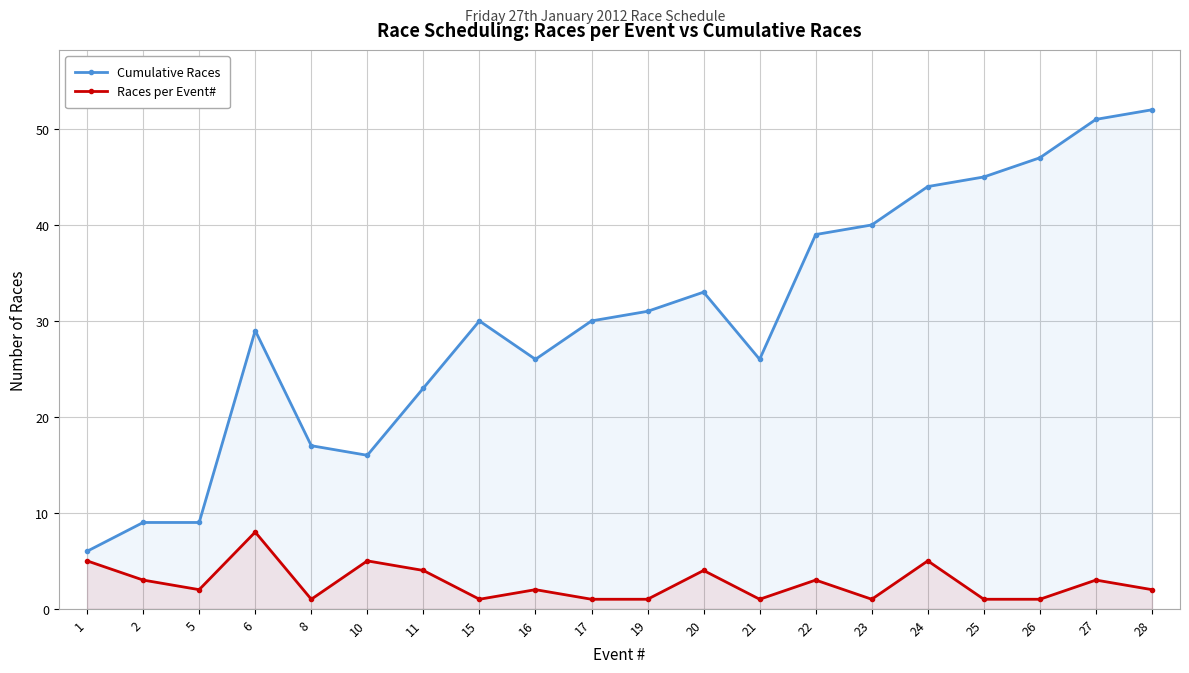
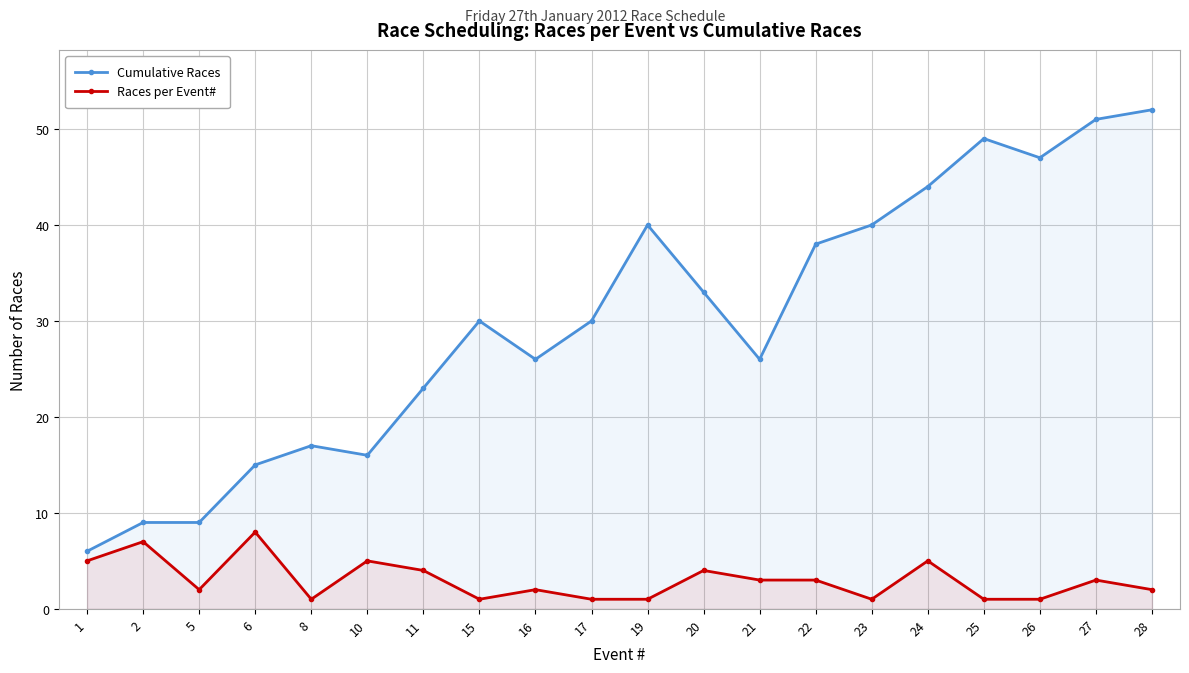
Races per Event#, 2: 3 -> 7
Cumulative Races, 6: 29 -> 15
Cumulative Races, 19: 31 -> 40
Races per Event#, 21: 1 -> 3
Cumulative Races, 22: 39 -> 38
Cumulative Races, 25: 45 -> 49
